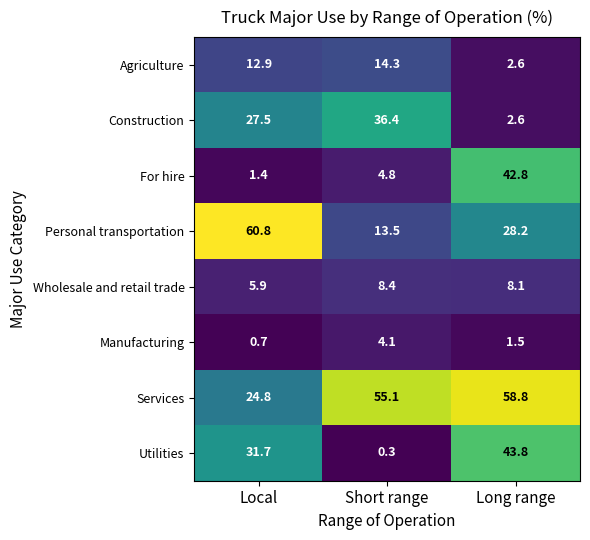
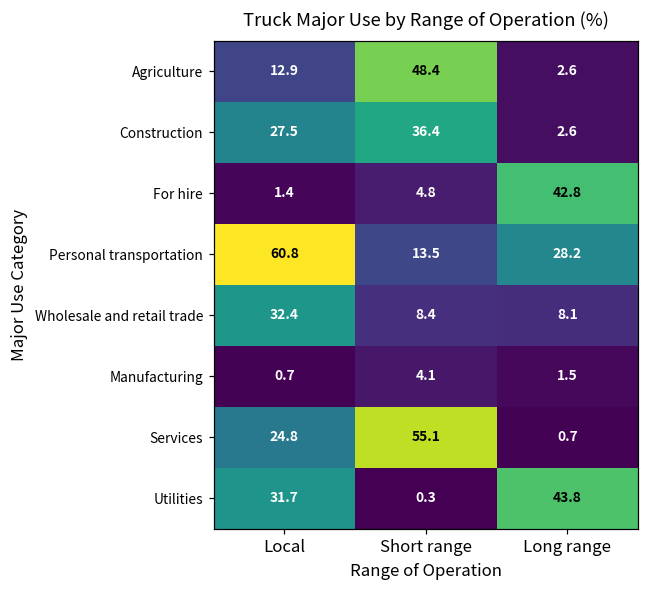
Agriculture, Short range: 14.3 -> 48.4
Wholesale and retail trade, Local: 5.9 -> 32.4
Services, Long range: 58.8 -> 0.7
